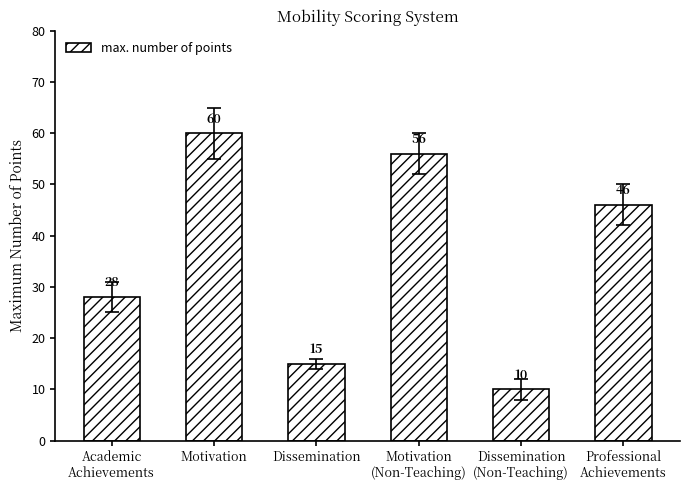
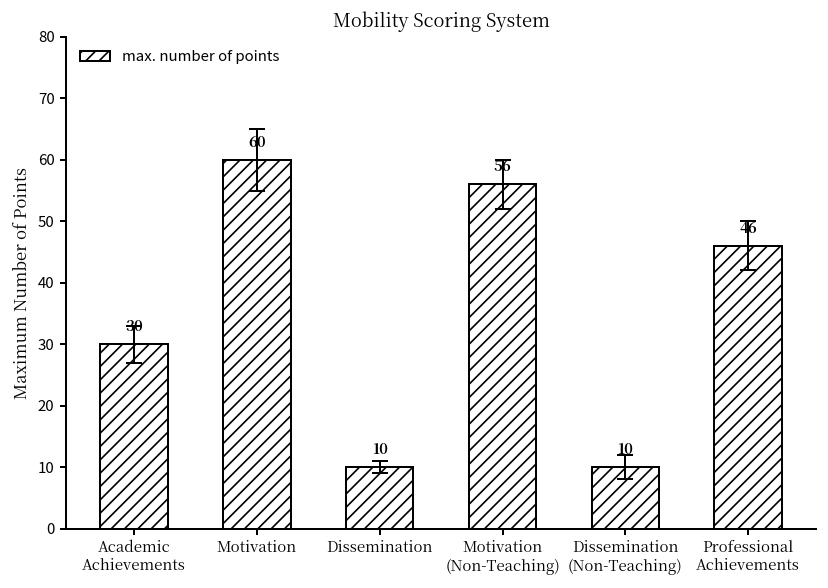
max. number of points, Academic Achievements: 28 -> 30
max. number of points, Dissemination: 15 -> 10
